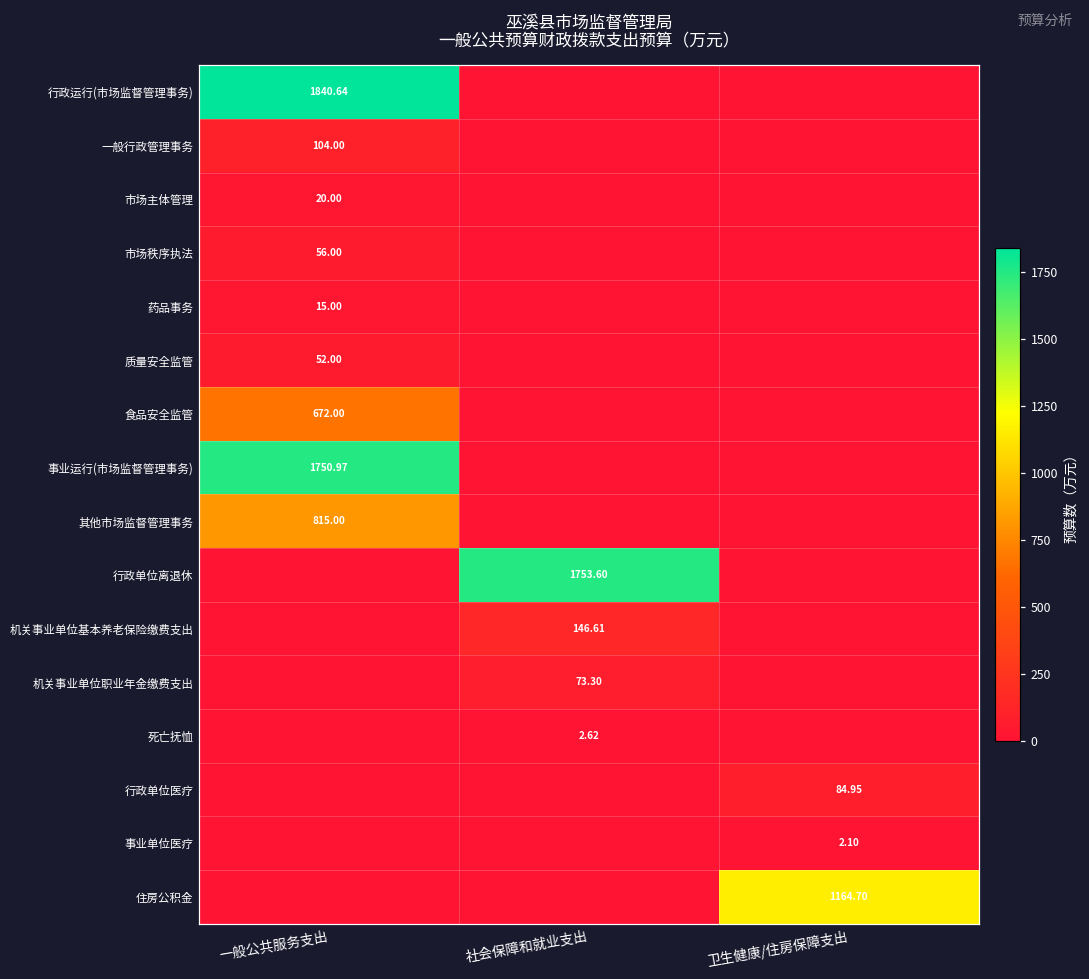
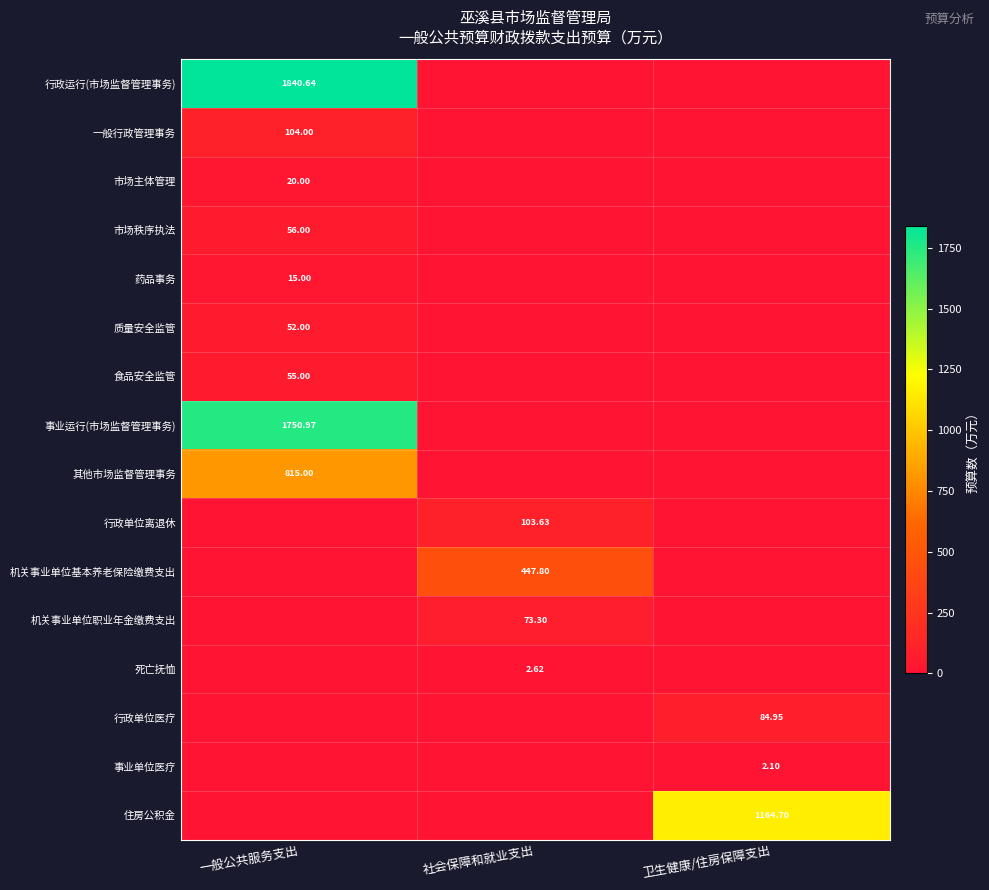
食品安全监管, 一般公共服务支出: 672.00 -> 55.00
行政单位离退休, 社会保障和就业支出: 1753.60 -> 103.63
机关事业单位基本养老保险缴费支出, 社会保障和就业支出: 146.61 -> 447.80
